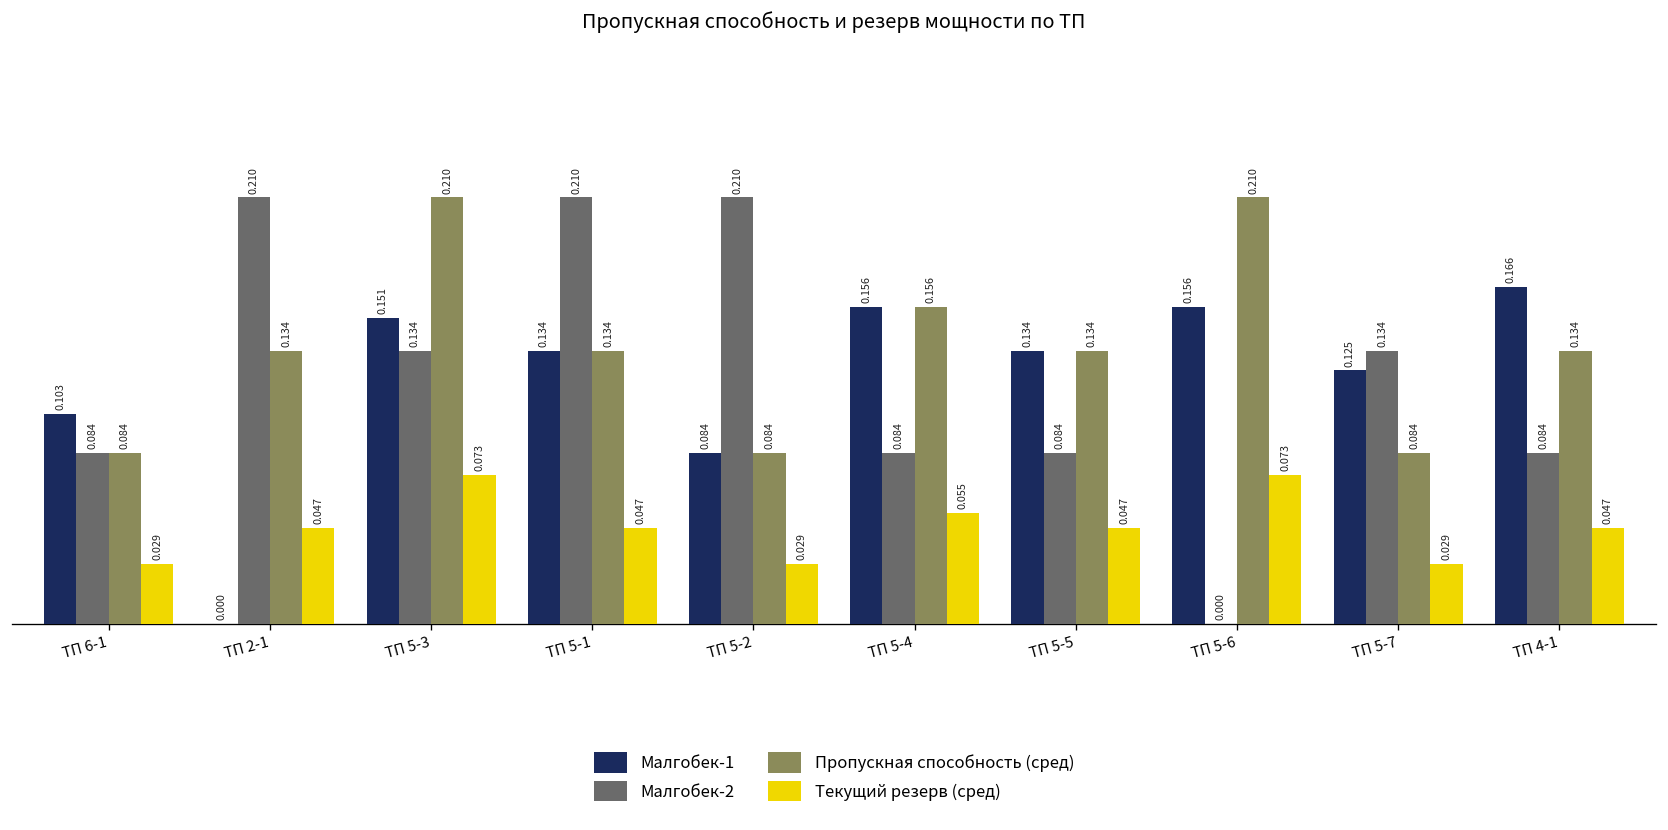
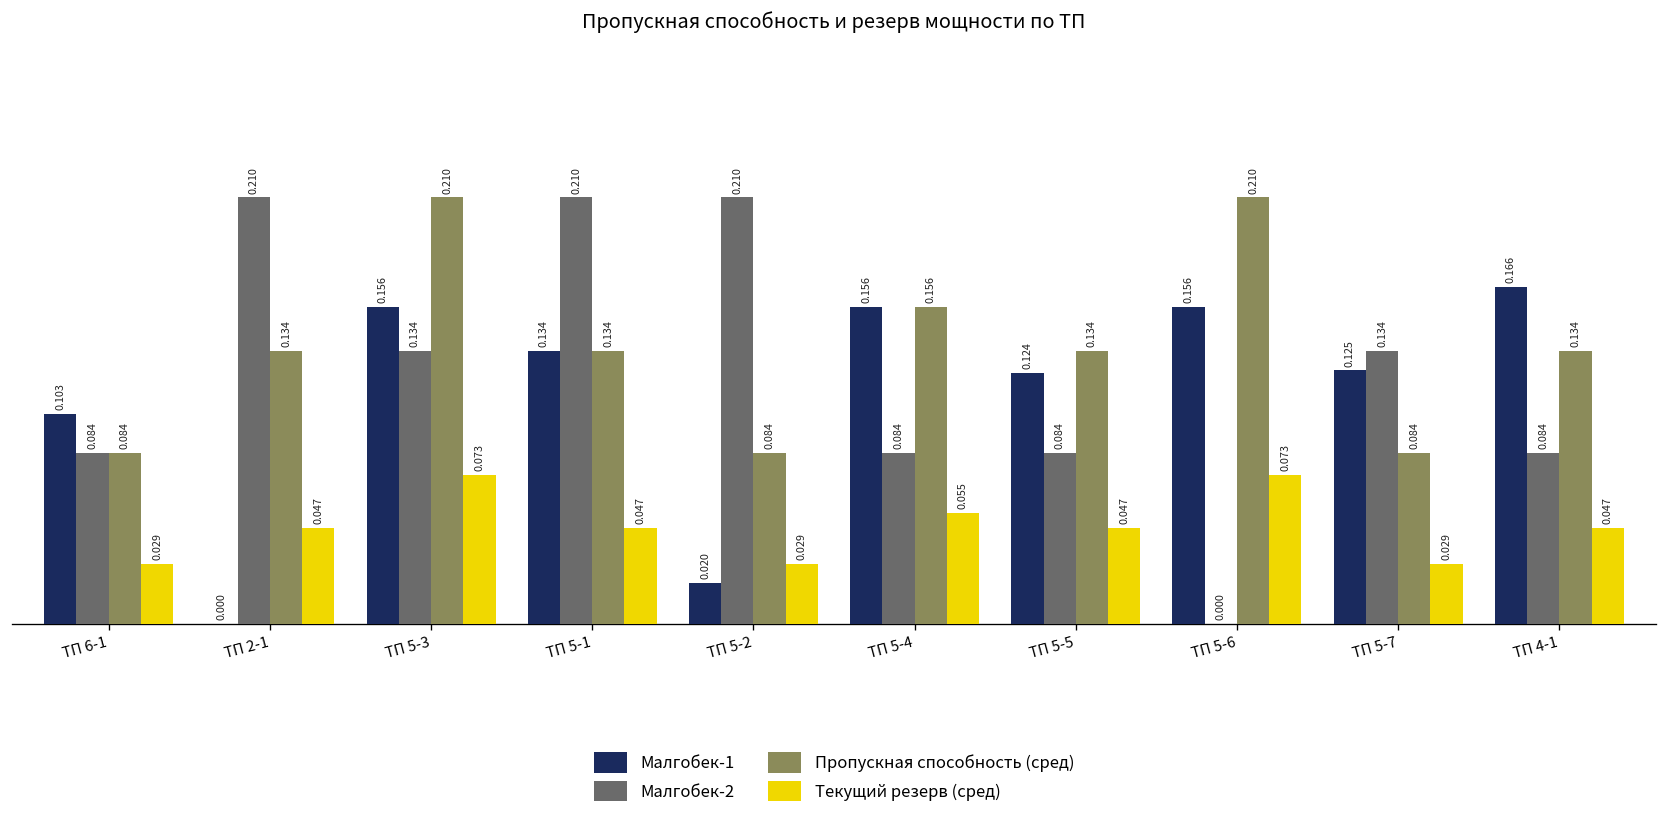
Малгобек-1, ТП 5-3: 0.151 -> 0.156
Малгобек-1, ТП 5-2: 0.084 -> 0.020
Малгобек-1, ТП 5-5: 0.134 -> 0.124
